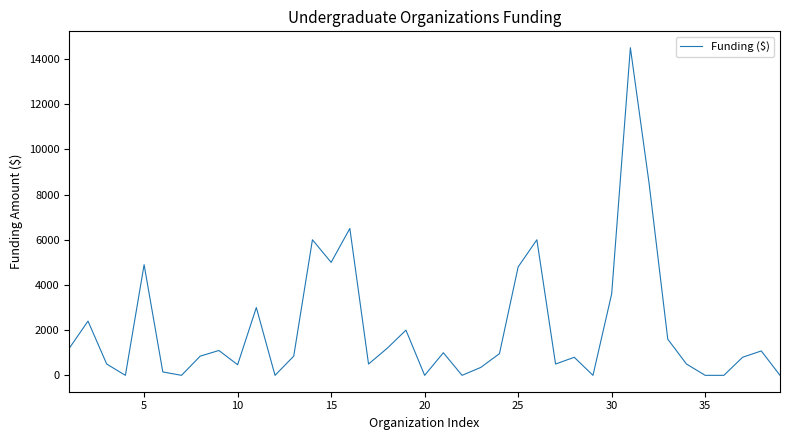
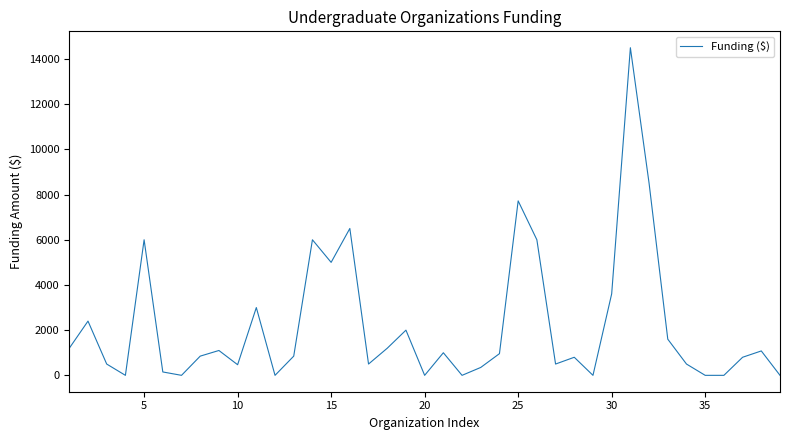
5: 4900 -> 6000
25: 4800 -> 7700
